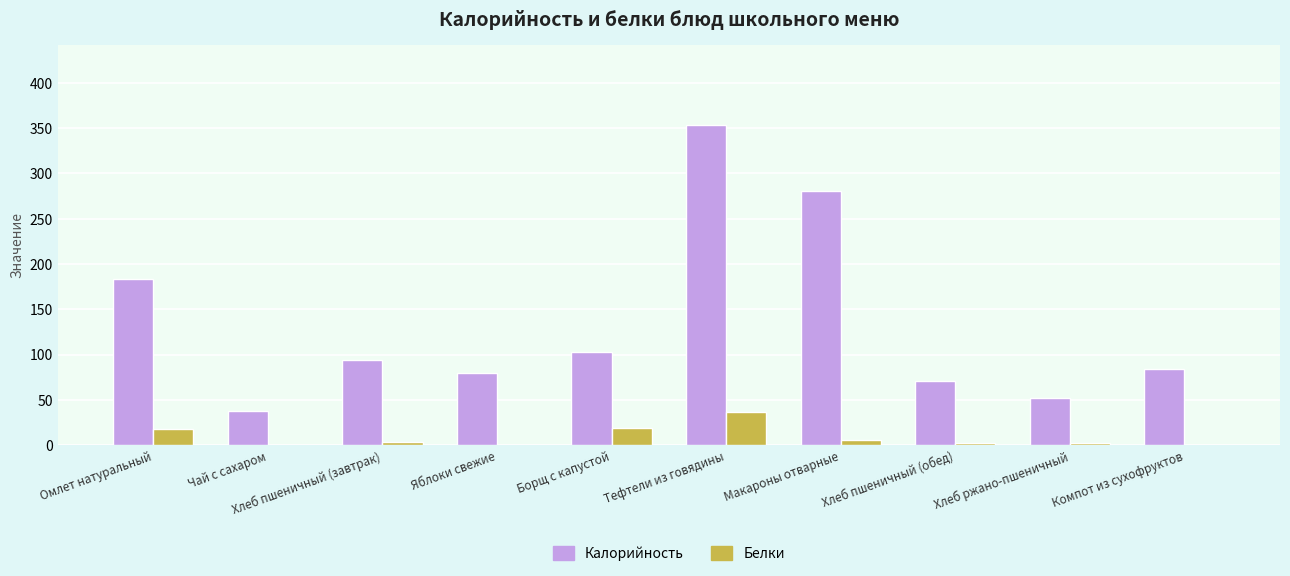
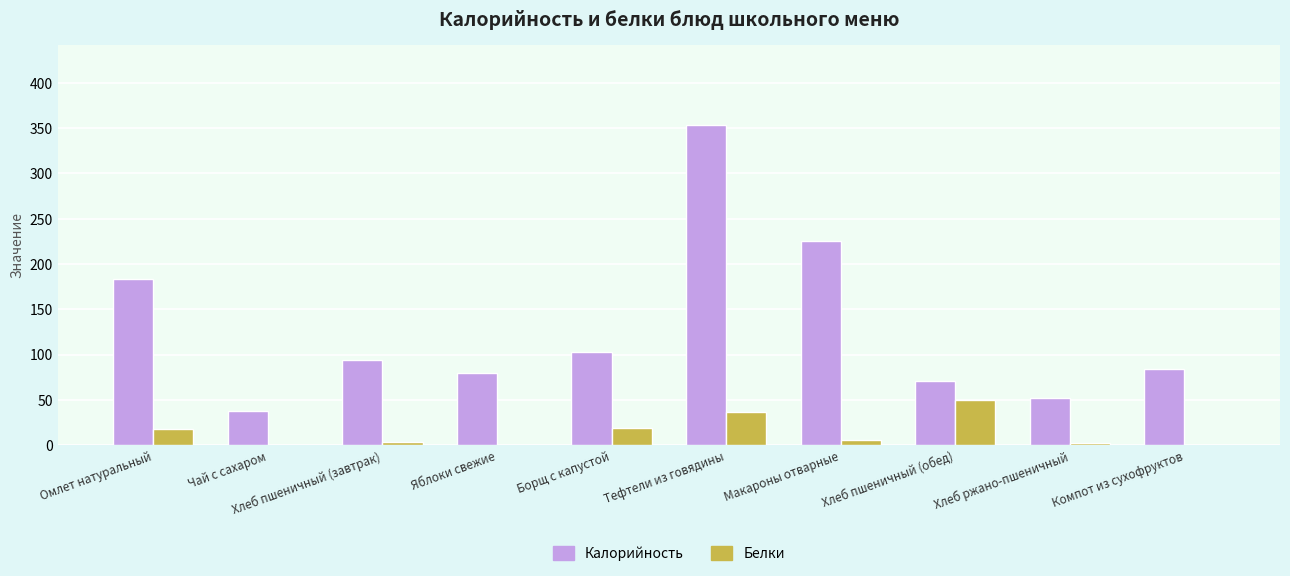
Калорийность, Макароны отварные: 280 -> 230
Белки, Хлеб пшеничный (обед): 0 -> 50
